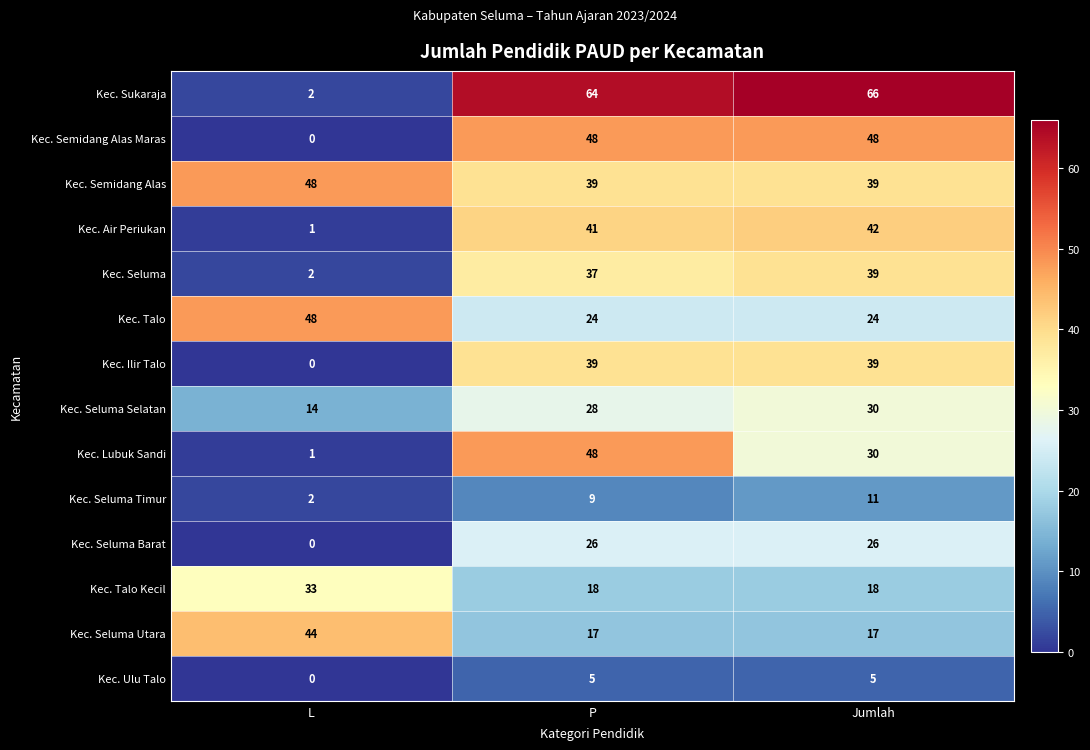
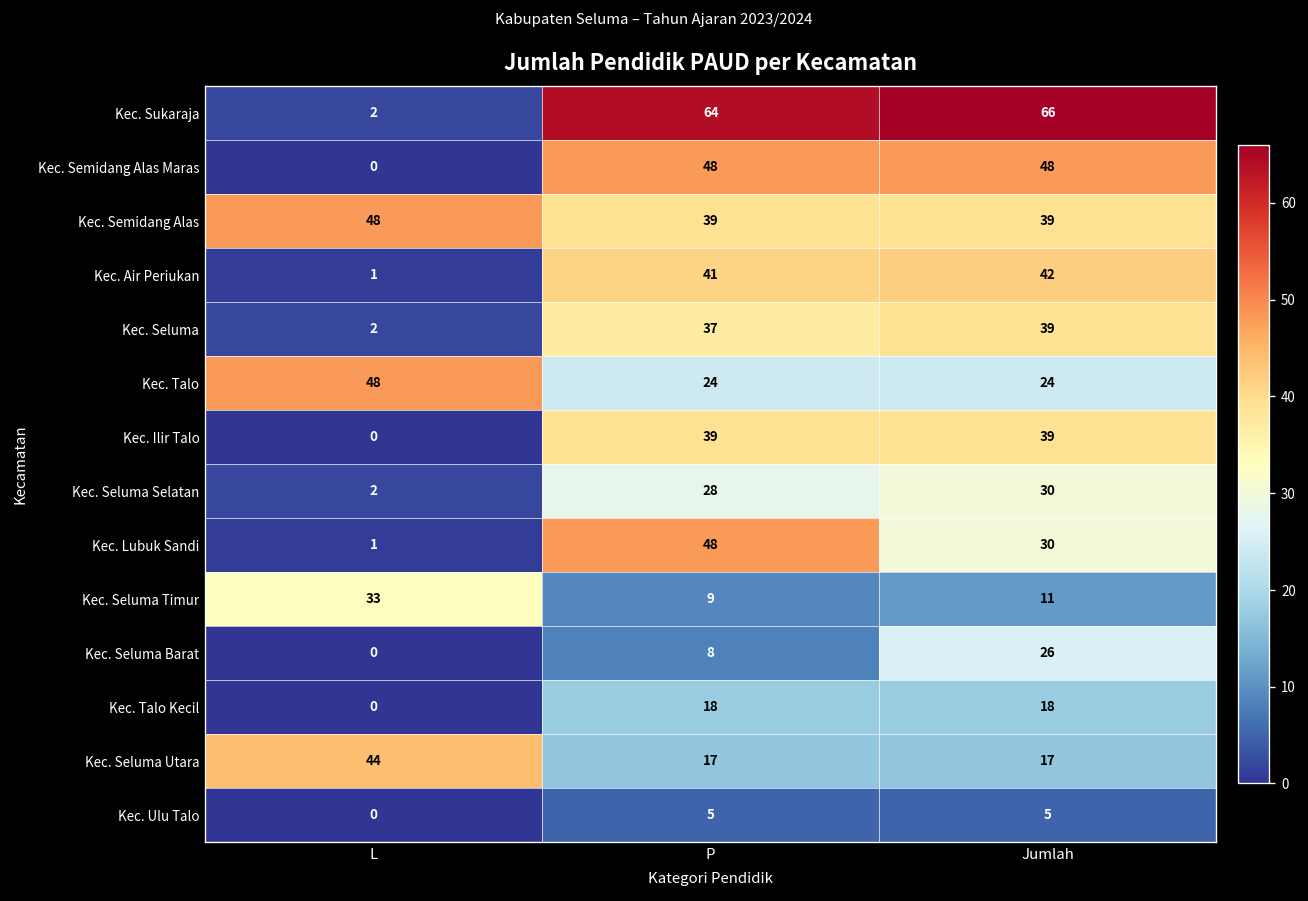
Kec. Seluma Selatan, L: 14 -> 2
Kec. Seluma Timur, L: 2 -> 33
Kec. Seluma Barat, P: 26 -> 8
Kec. Talo Kecil, L: 33 -> 0
